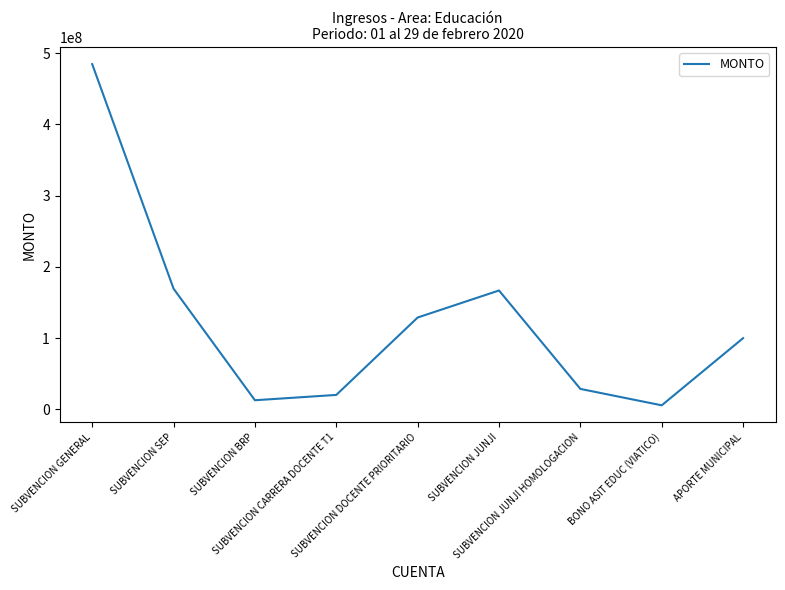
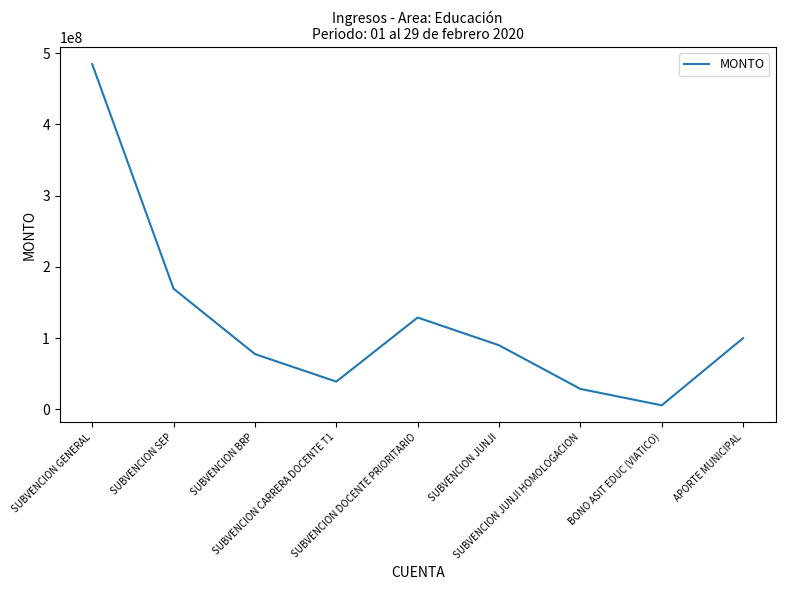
SUBVENCION BRP: 10000000 -> 80000000
SUBVENCION CARRERA DOCENTE T1: 20000000 -> 40000000
SUBVENCION JUNJI: 170000000 -> 90000000
